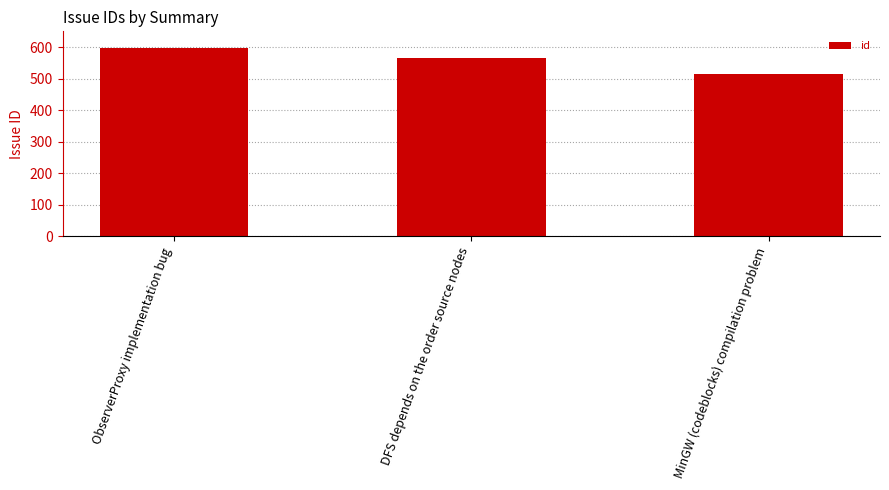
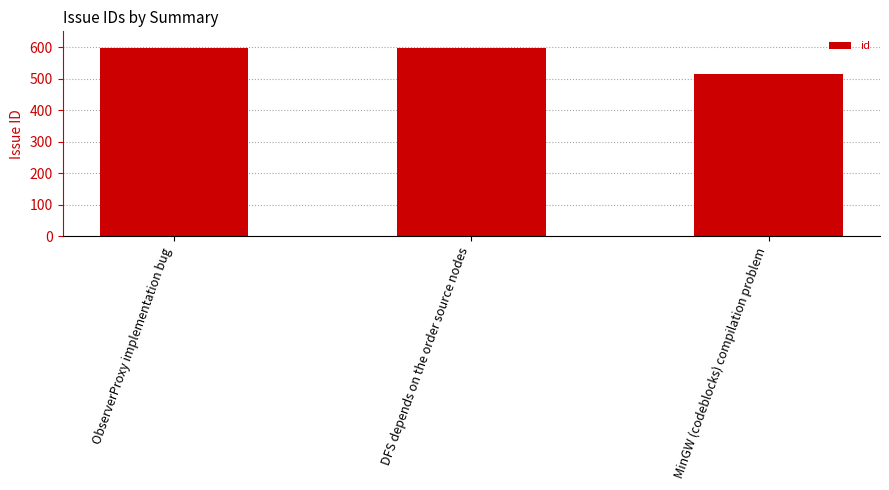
DFS depends on the order source nodes: 560 -> 600
